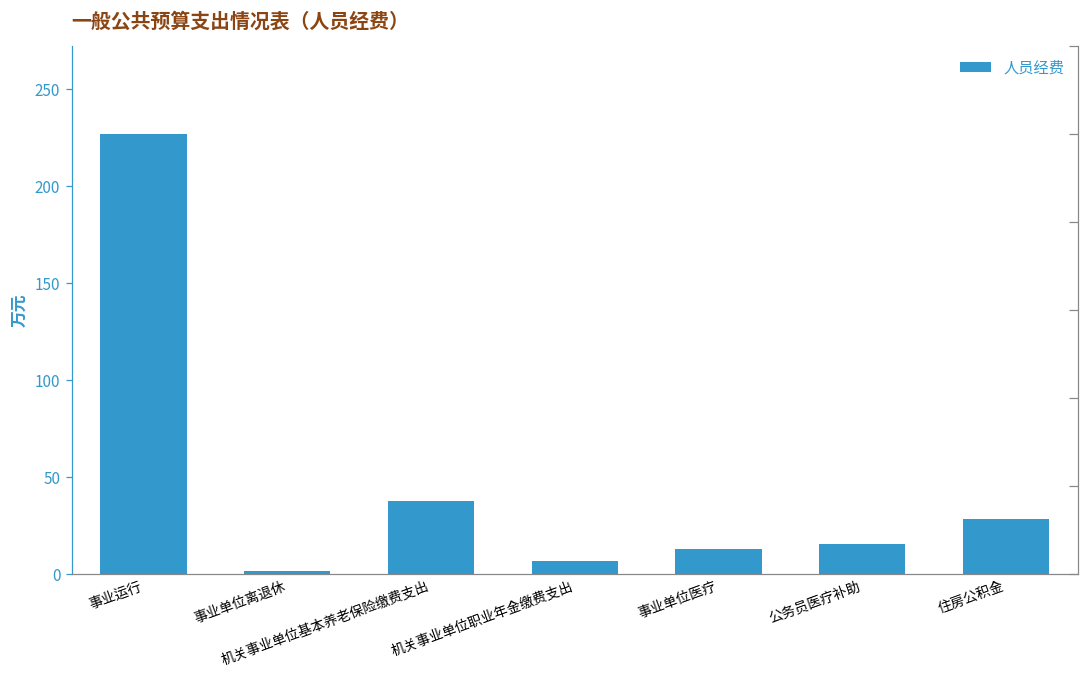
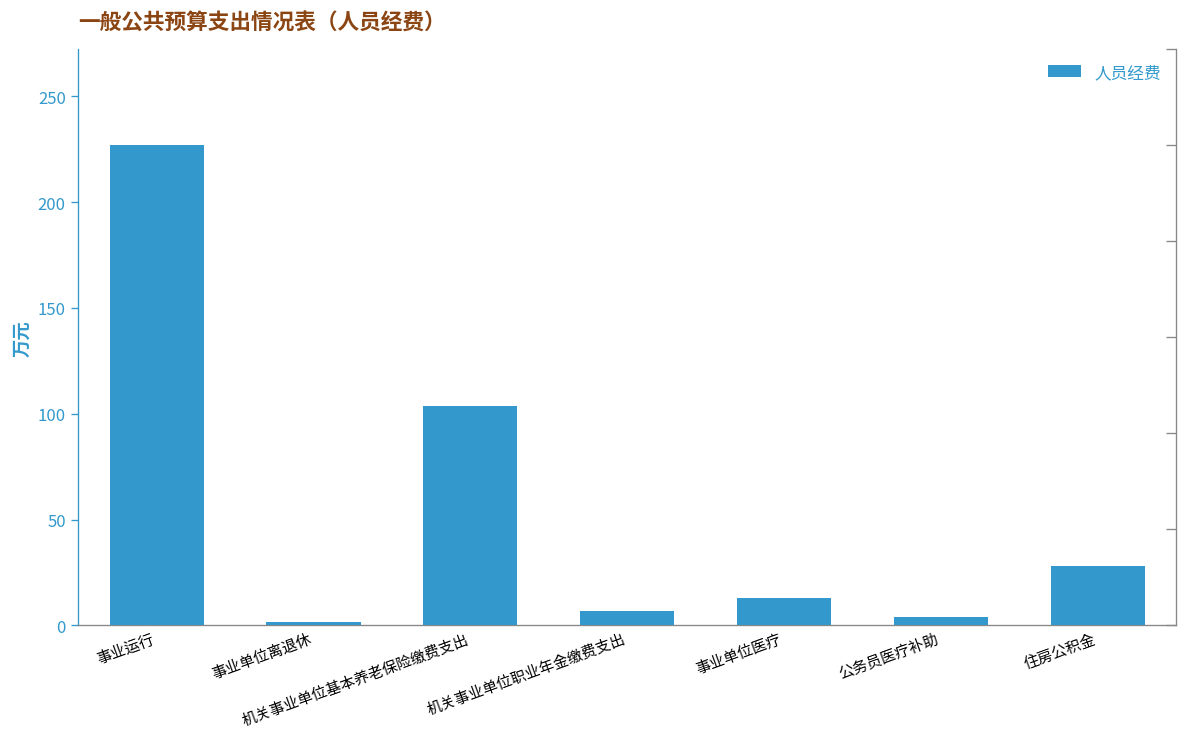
机关事业单位基本养老保险缴费支出: 38 -> 104
公务员医疗补助: 15 -> 4
